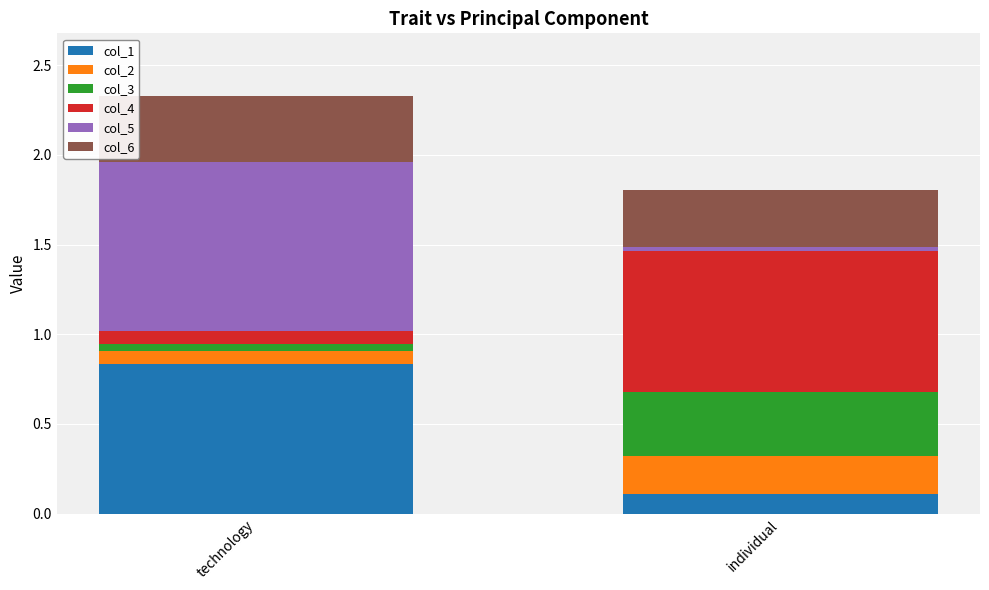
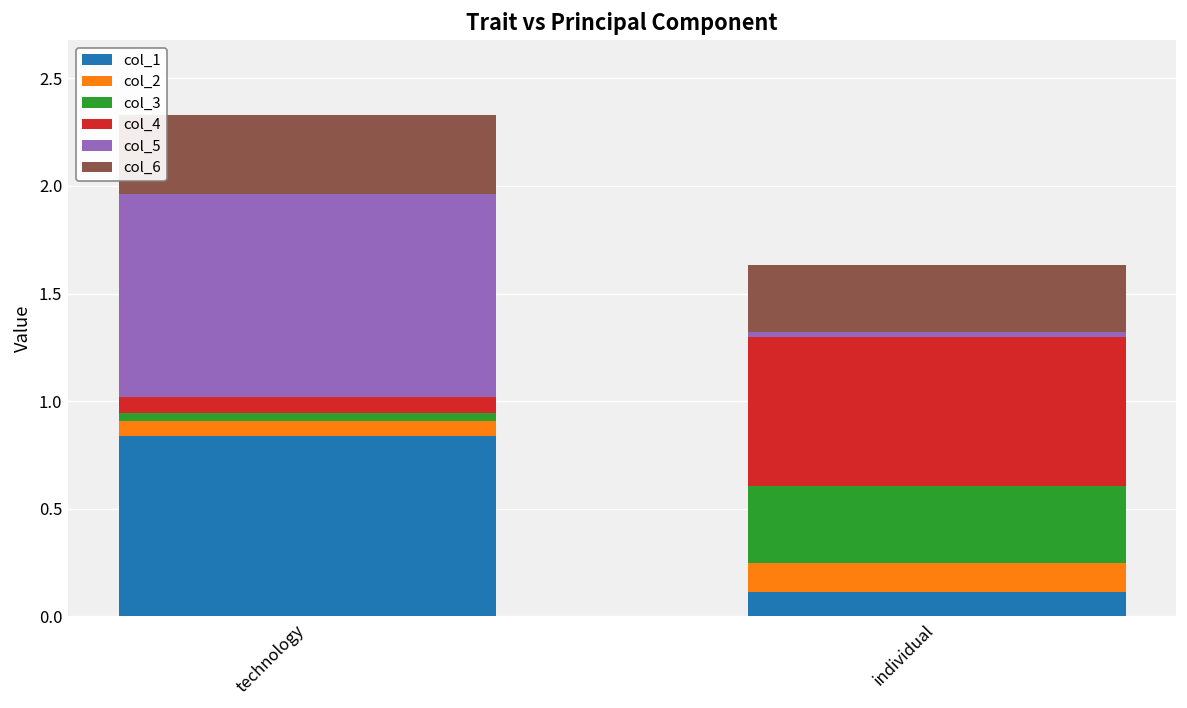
col_2, individual: 0.21 -> 0.14
col_4, individual: 0.79 -> 0.69
